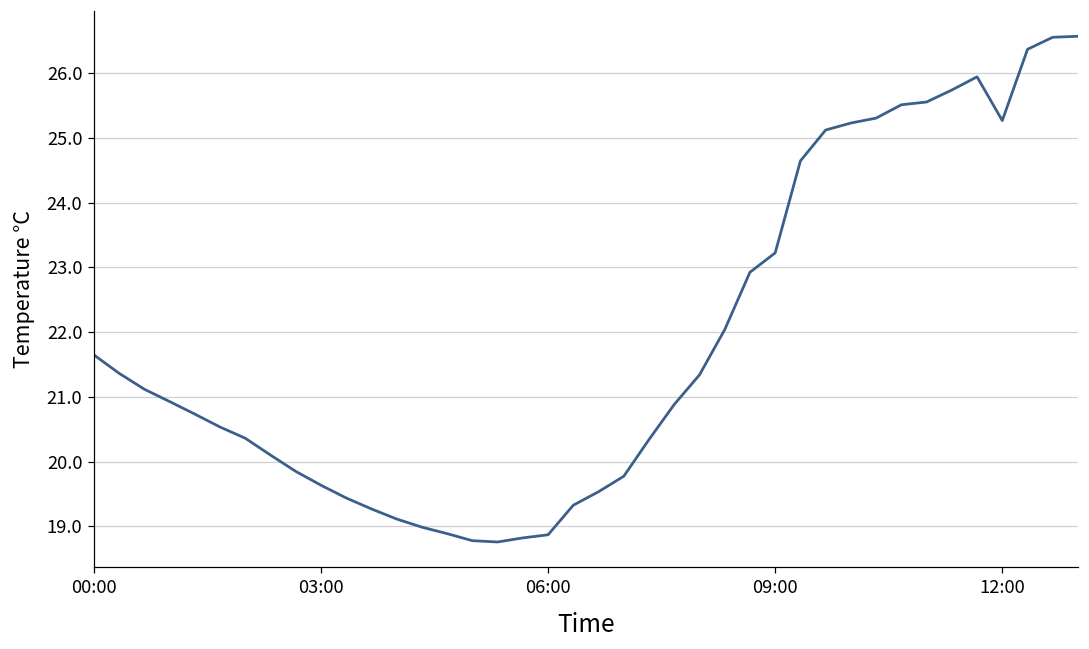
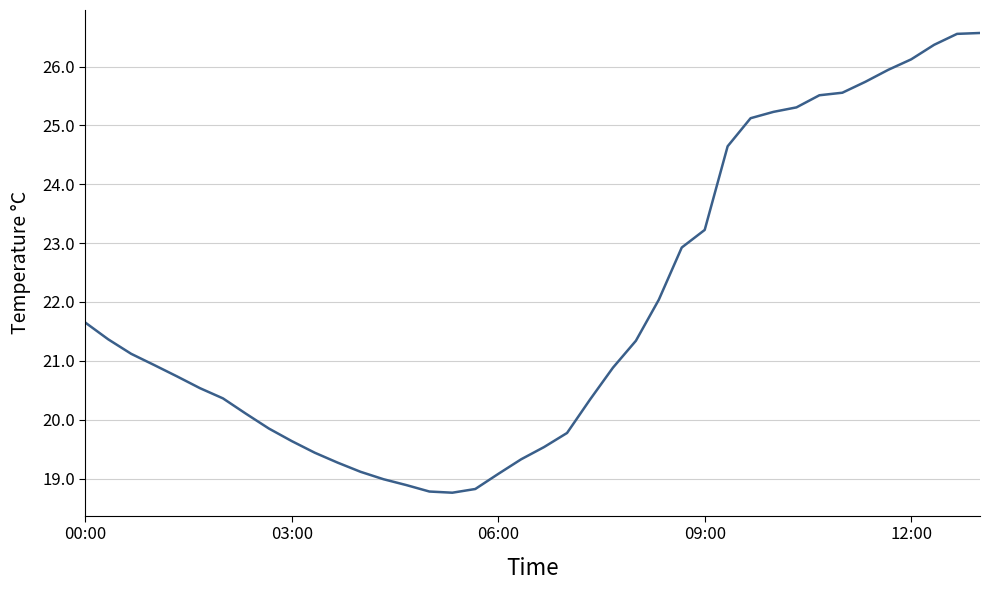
06:00: 18.9 -> 19.1
12:00: 25.3 -> 26.1
